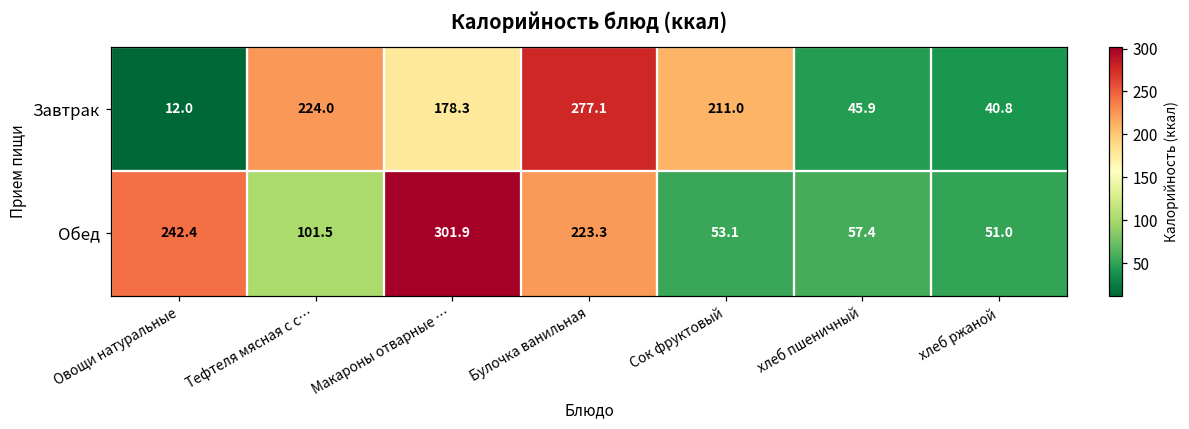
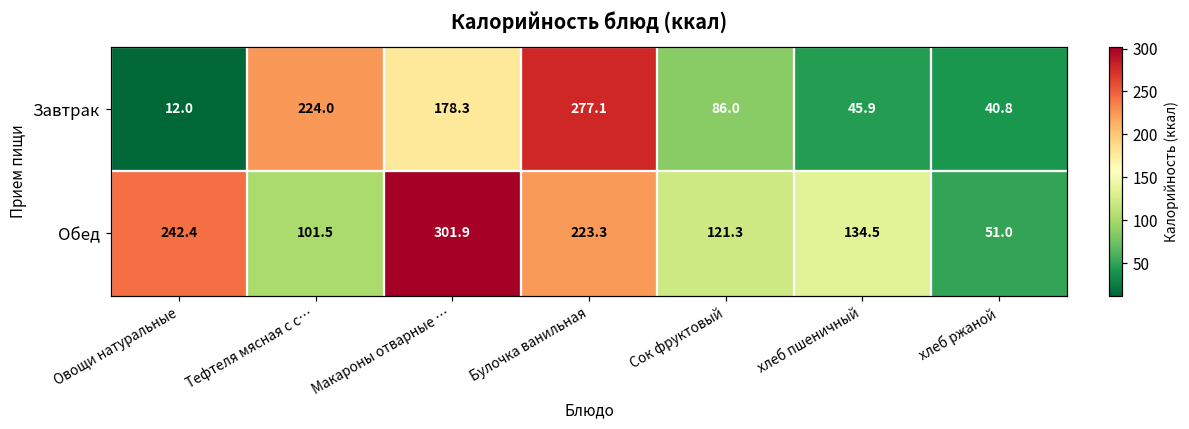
Завтрак, Сок фруктовый: 211.0 -> 86.0
Обед, Сок фруктовый: 53.1 -> 121.3
Обед, хлеб пшеничный: 57.4 -> 134.5
